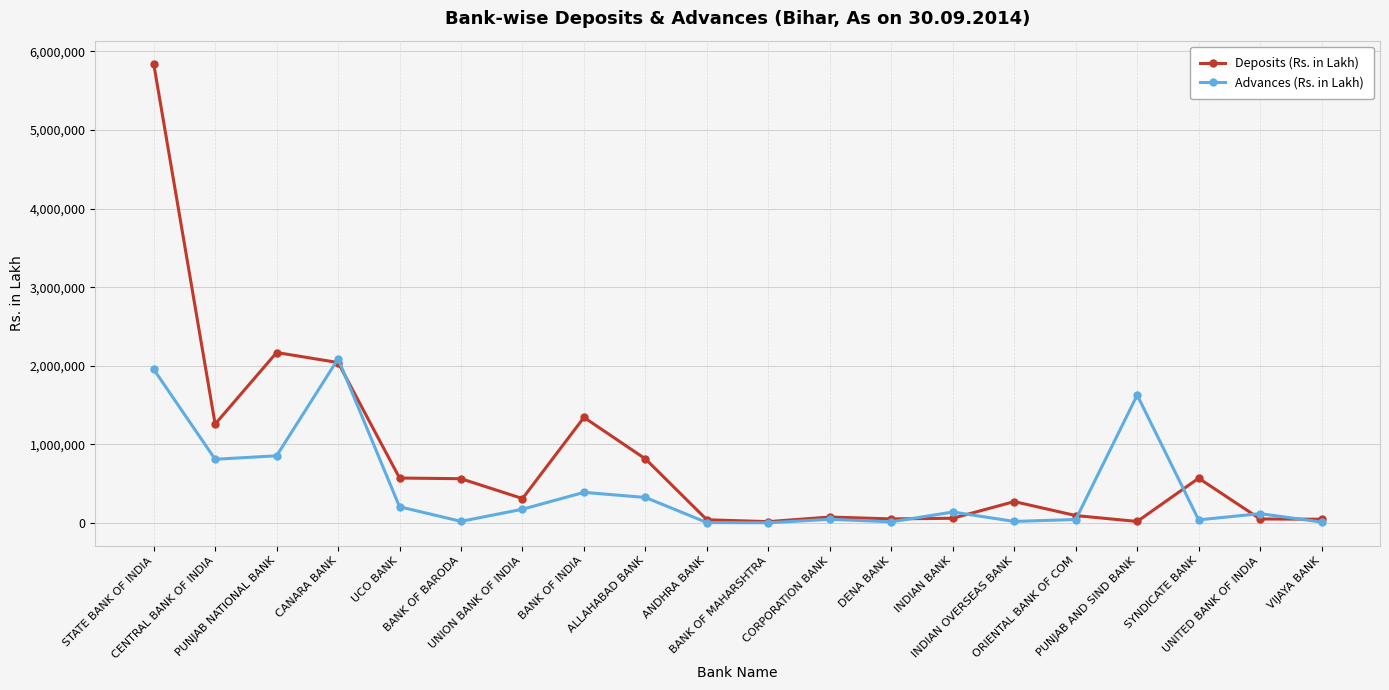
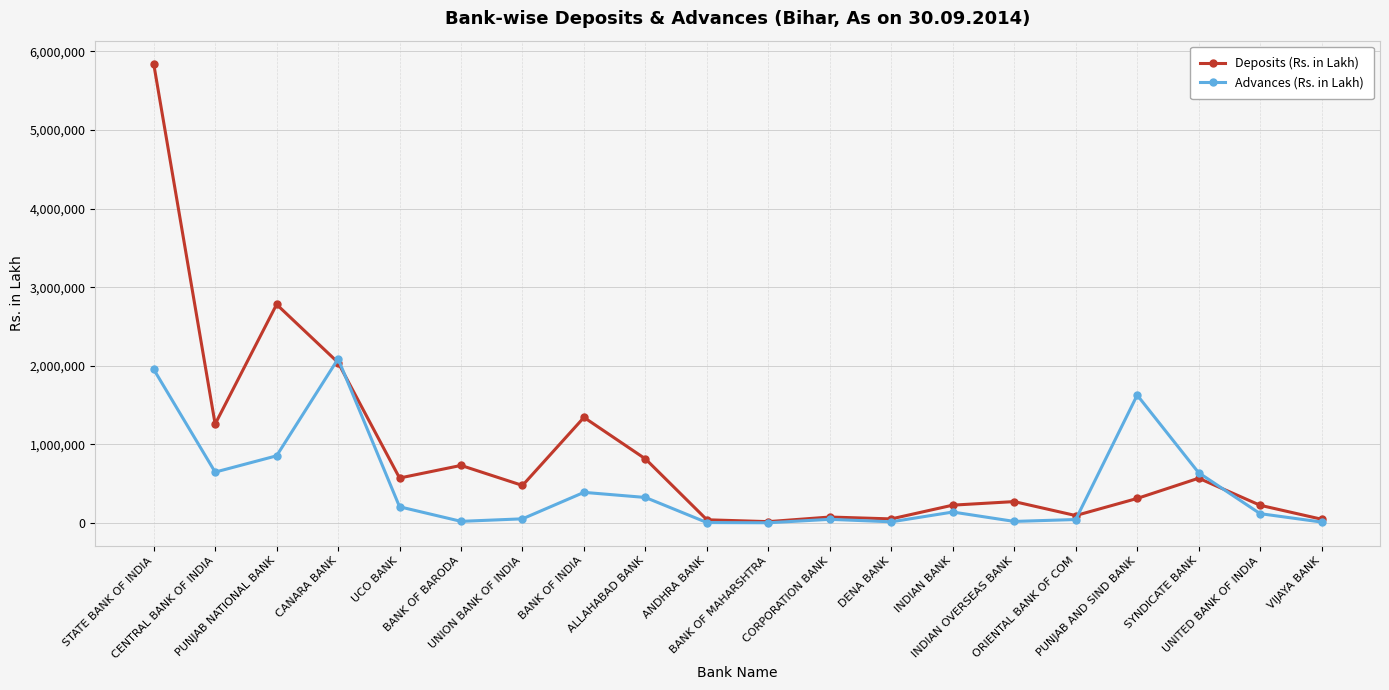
Advances (Rs. in Lakh), CENTRAL BANK OF INDIA: 800,000 -> 600,000
Deposits (Rs. in Lakh), PUNJAB NATIONAL BANK: 2,200,000 -> 2,800,000
Deposits (Rs. in Lakh), BANK OF BARODA: 600,000 -> 700,000
Deposits (Rs. in Lakh), UNION BANK OF INDIA: 300,000 -> 500,000
Advances (Rs. in Lakh), UNION BANK OF INDIA: 200,000 -> 100,000
Deposits (Rs. in Lakh), INDIAN BANK: 100,000 -> 200,000
Deposits (Rs. in Lakh), PUNJAB AND SIND BANK: 0 -> 300,000
Advances (Rs. in Lakh), SYNDICATE BANK: 0 -> 600,000
Deposits (Rs. in Lakh), UNITED BANK OF INDIA: 100,000 -> 200,000
